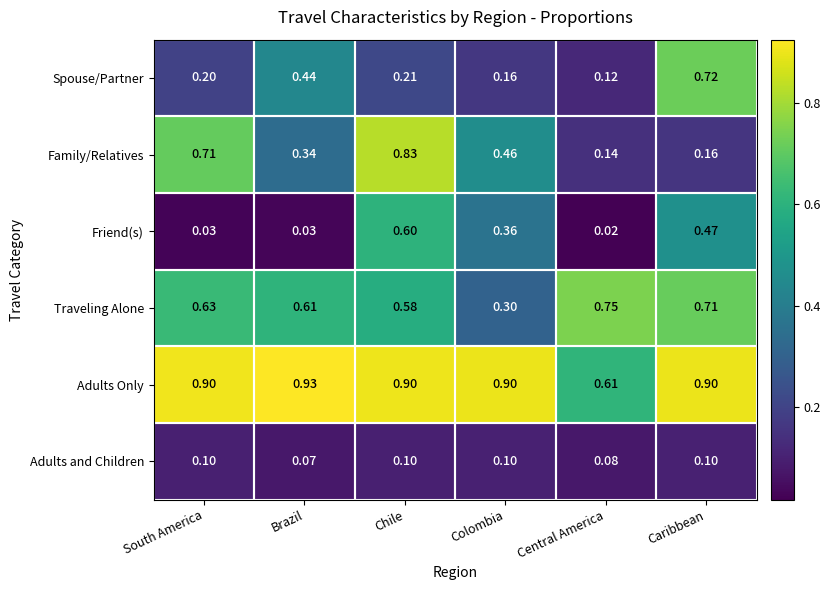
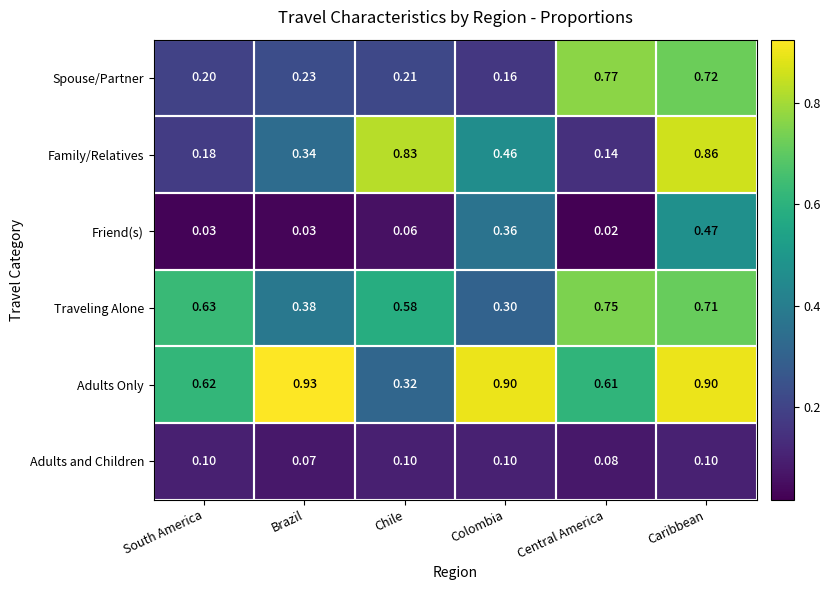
Spouse/Partner, Brazil: 0.44 -> 0.23
Spouse/Partner, Central America: 0.12 -> 0.77
Family/Relatives, South America: 0.71 -> 0.18
Family/Relatives, Caribbean: 0.16 -> 0.86
Friend(s), Chile: 0.60 -> 0.06
Traveling Alone, Brazil: 0.61 -> 0.38
Adults Only, South America: 0.90 -> 0.62
Adults Only, Chile: 0.90 -> 0.32
